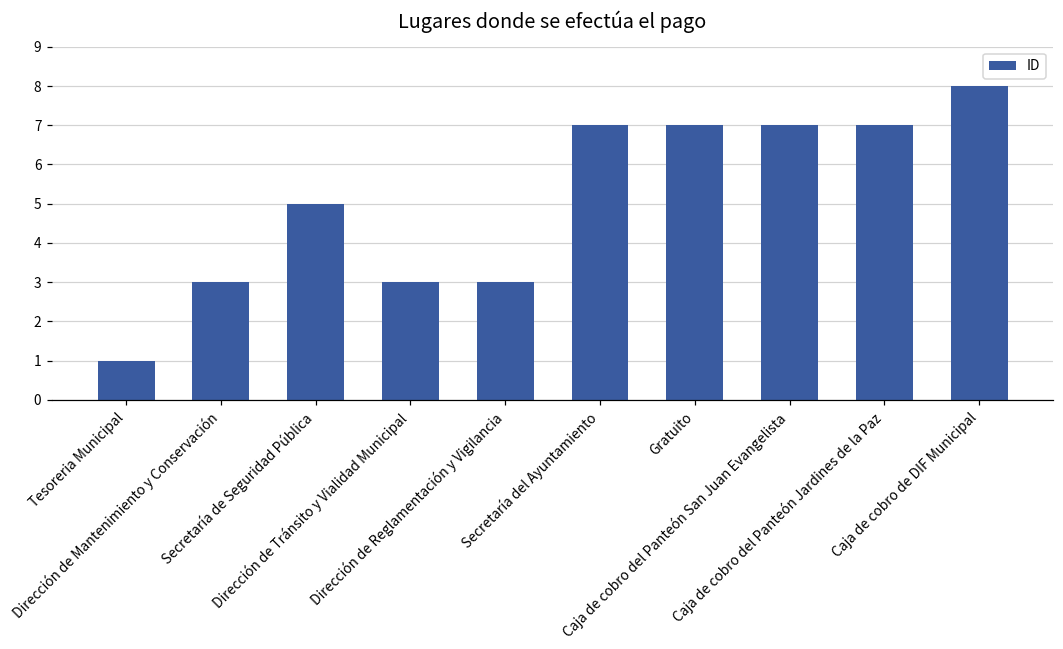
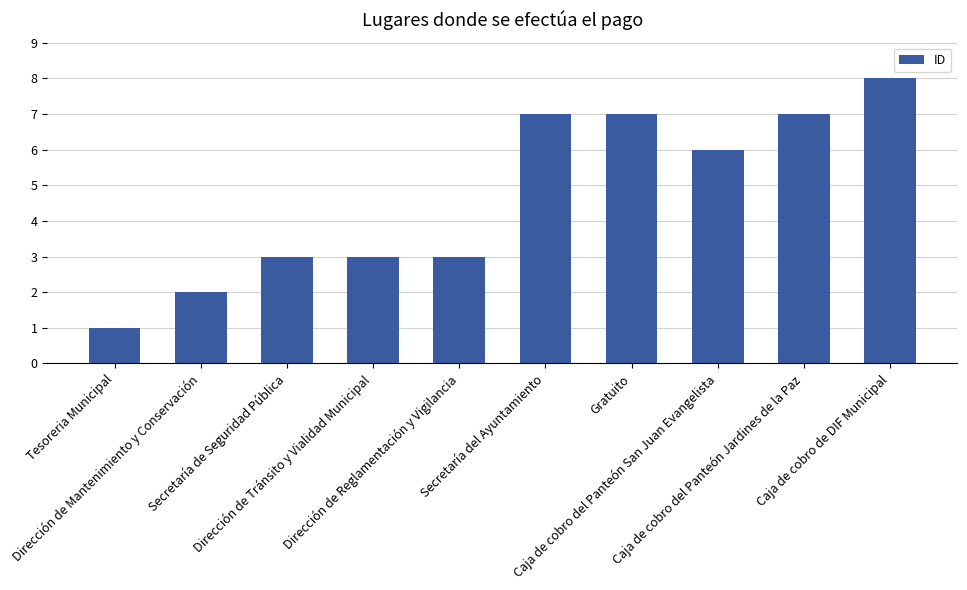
Dirección de Mantenimiento y Conservación: 3 -> 2
Secretaría de Seguridad Pública: 5 -> 3
Caja de cobro del Panteón San Juan Evangelista: 7 -> 6
